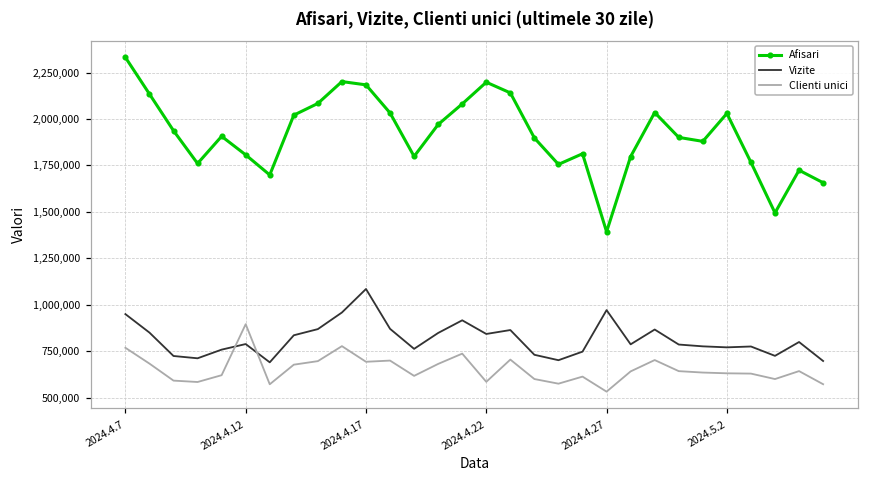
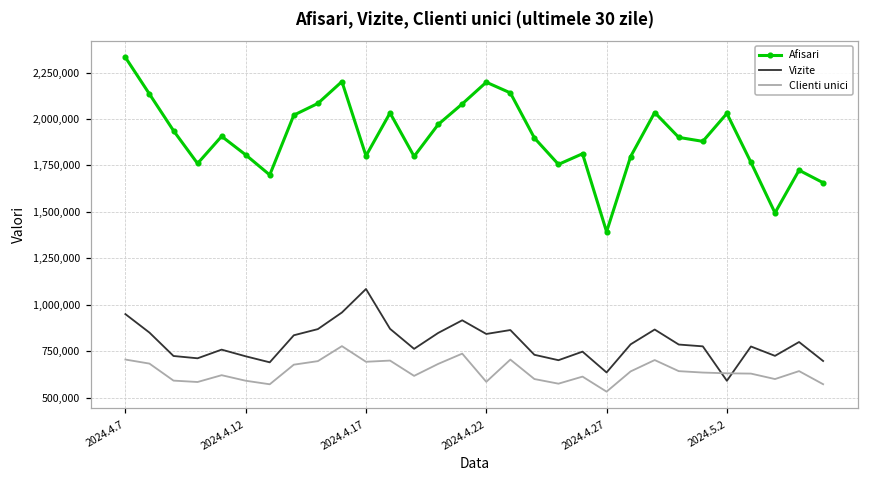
Clienti unici, 2024.4.7: 770,000 -> 700,000
Vizite, 2024.4.12: 790,000 -> 720,000
Clienti unici, 2024.4.12: 900,000 -> 590,000
Afisari, 2024.4.17: 2,180,000 -> 1,800,000
Vizite, 2024.4.27: 970,000 -> 640,000
Vizite, 2024.5.2: 770,000 -> 590,000
